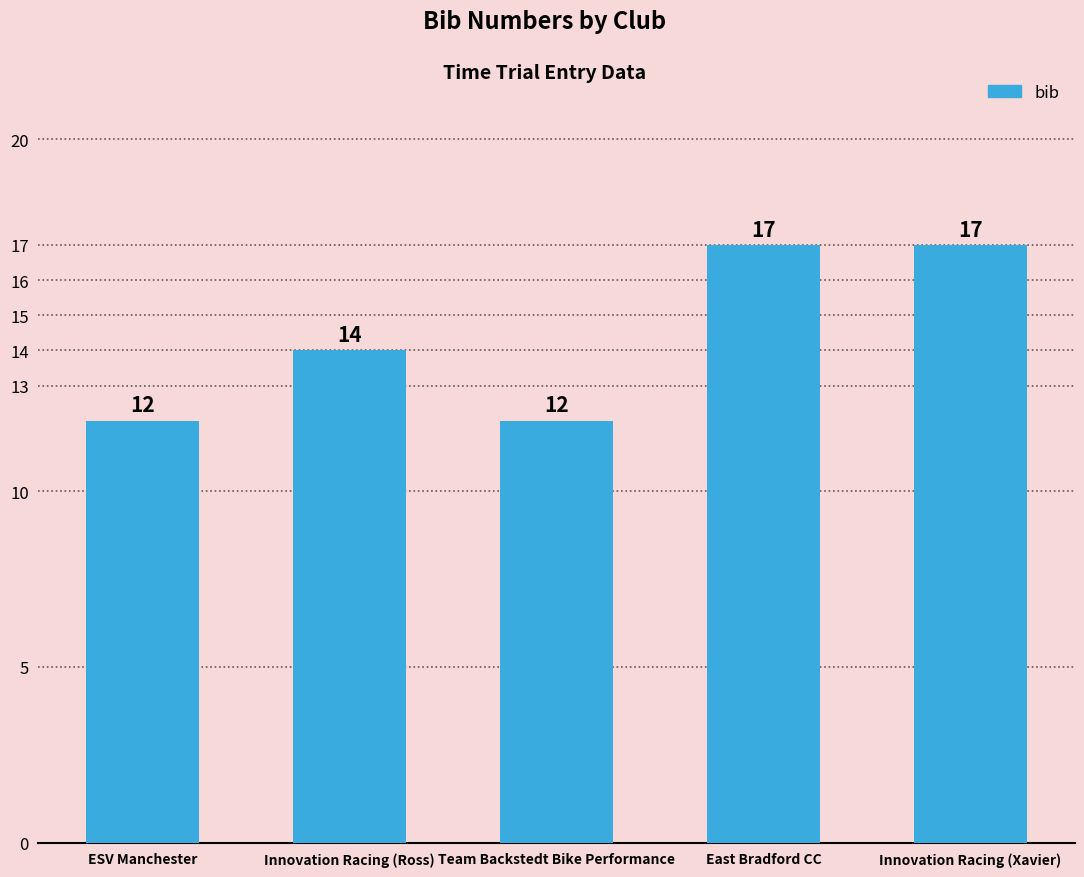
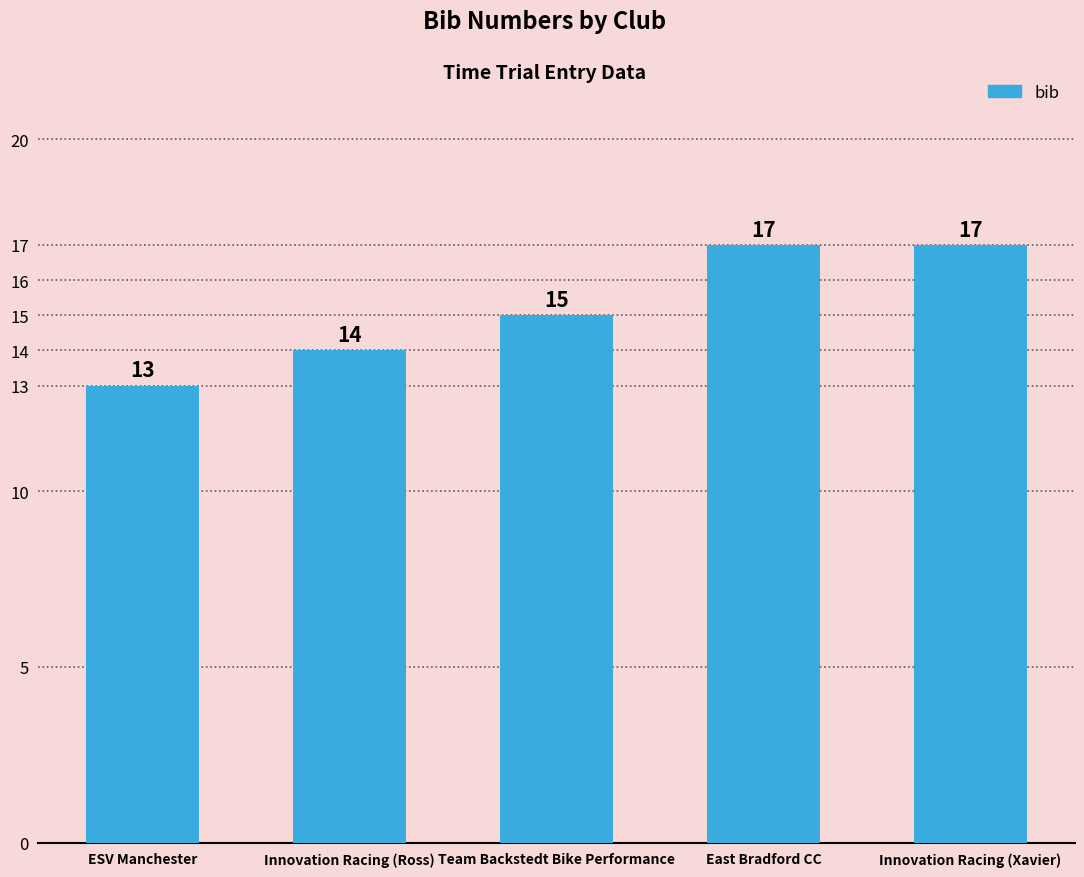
ESV Manchester: 12 -> 13
Team Backstedt Bike Performance: 12 -> 15
